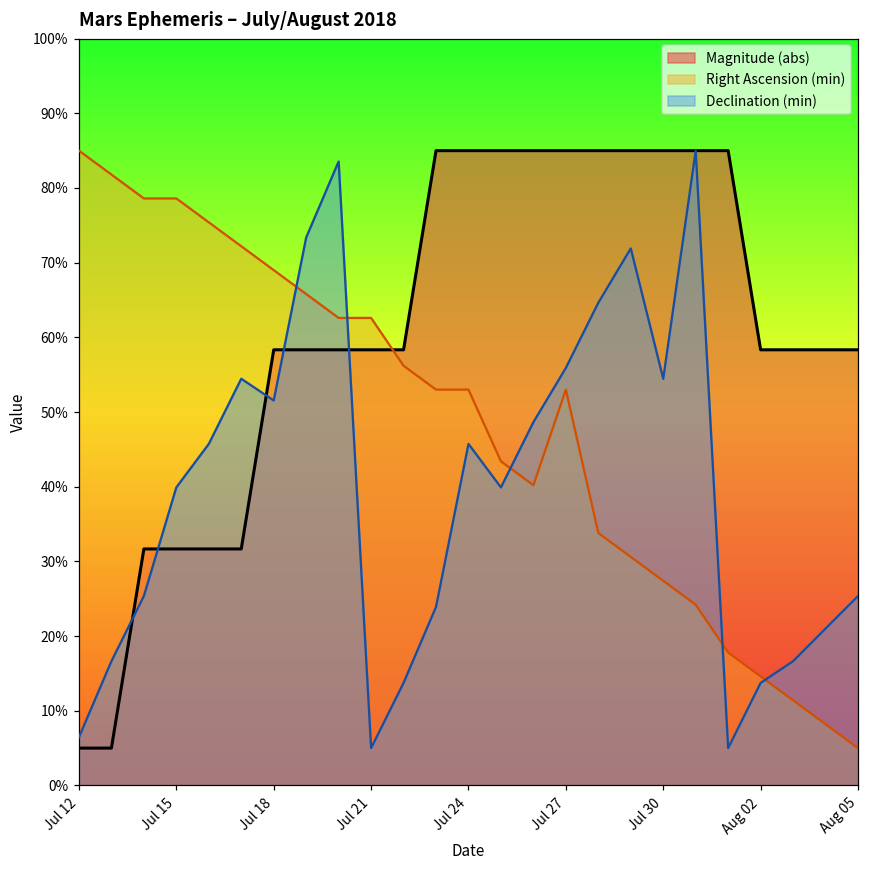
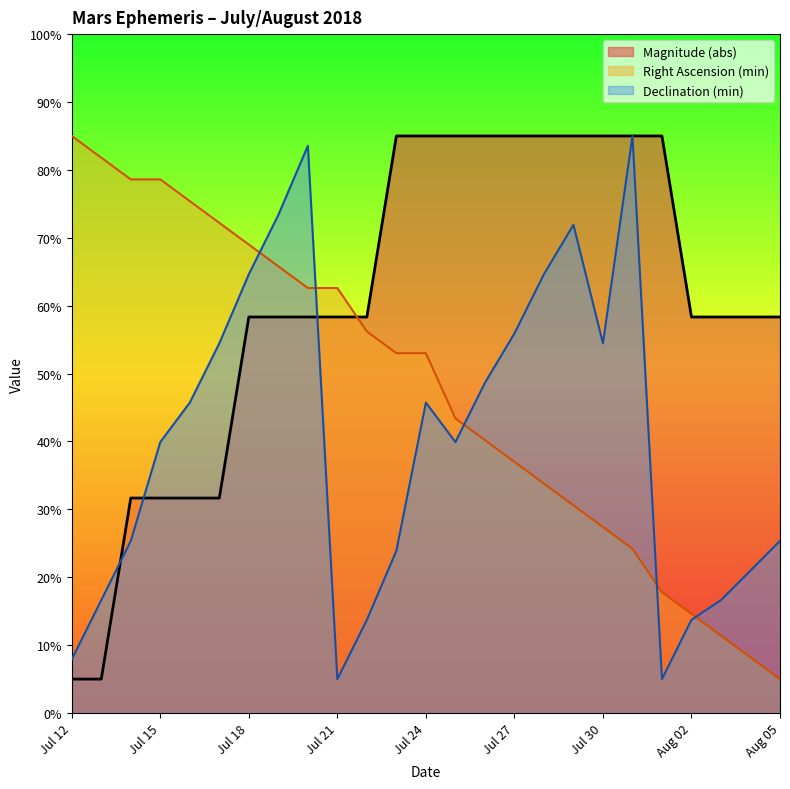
Declination (min), Jul 12: 6% -> 8%
Declination (min), Jul 18: 52% -> 65%
Right Ascension (min), Jul 27: 53% -> 37%
